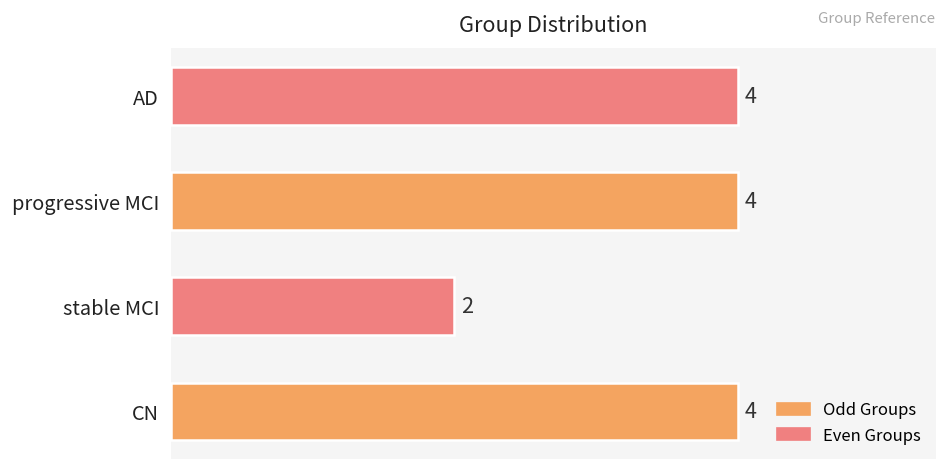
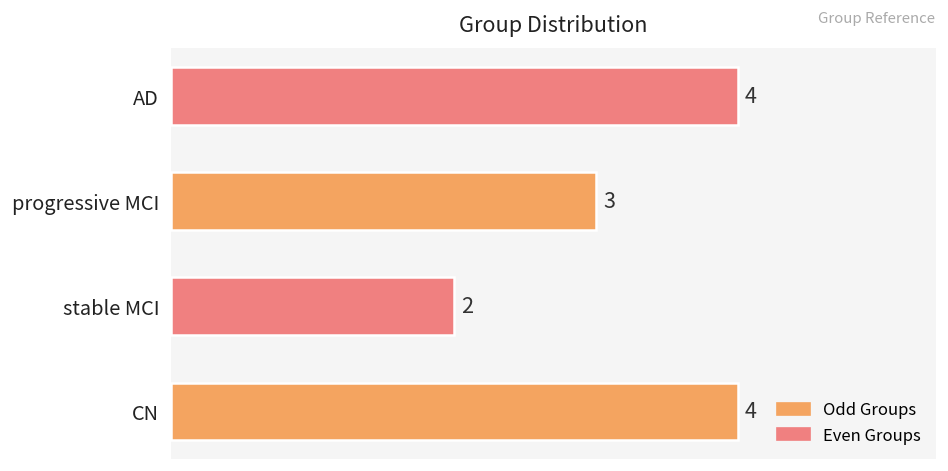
progressive MCI: 4 -> 3
